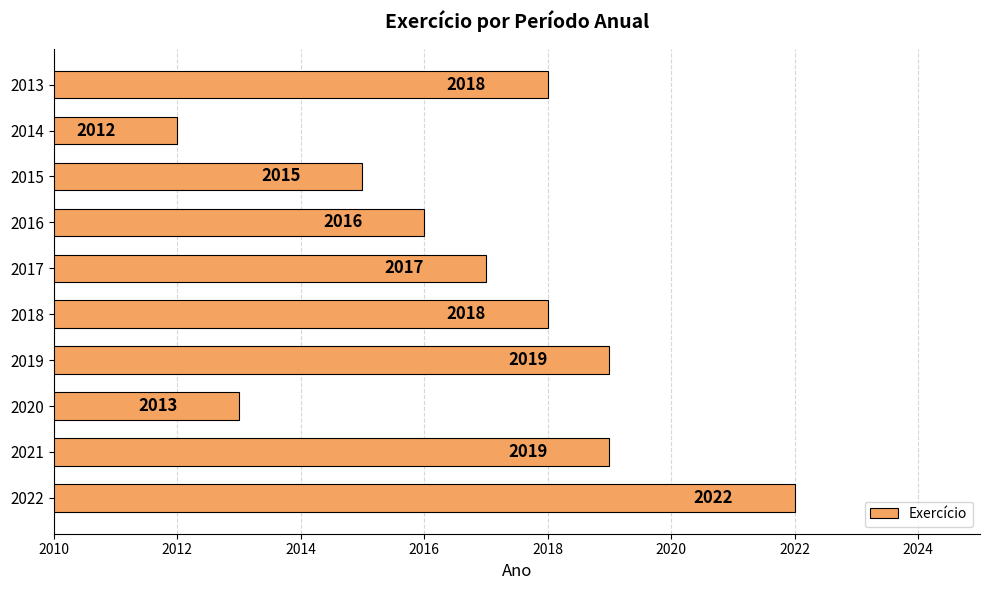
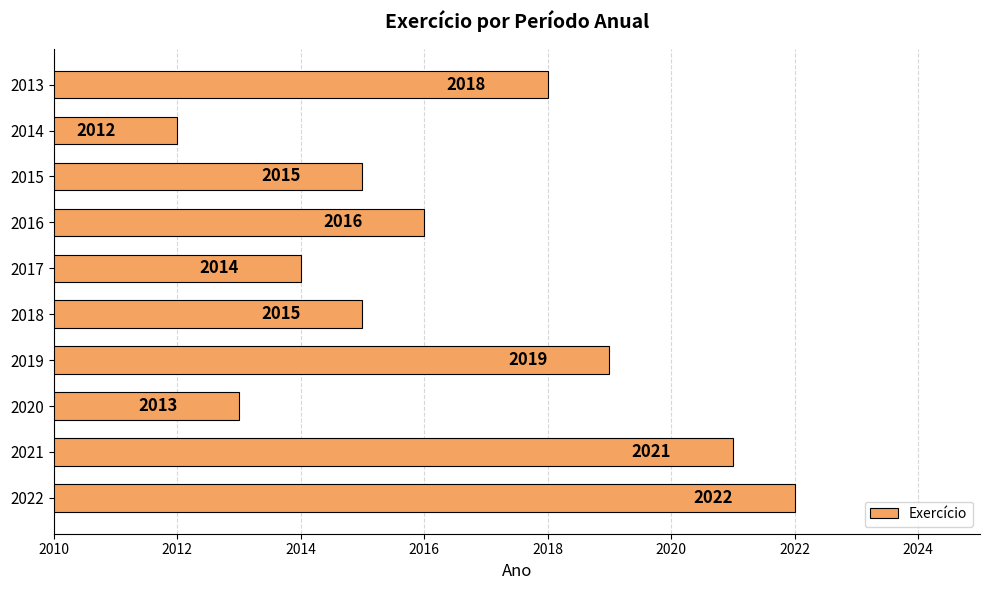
2017: 2017 -> 2014
2018: 2018 -> 2015
2021: 2019 -> 2021
